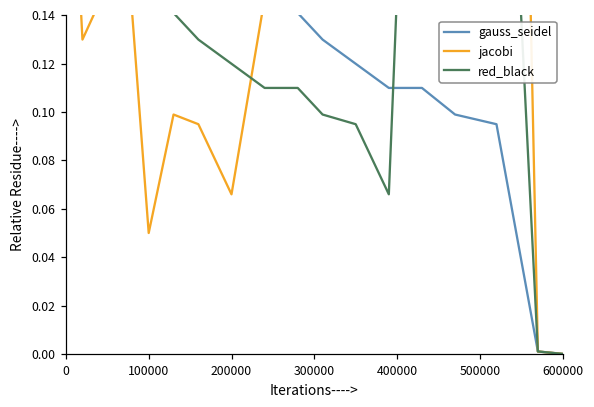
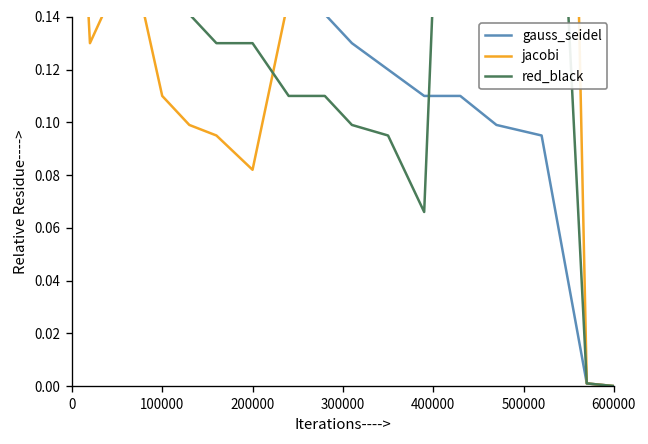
jacobi, 100000: 0.05 -> 0.11
jacobi, 200000: 0.066 -> 0.082
red_black, 200000: 0.12 -> 0.13
